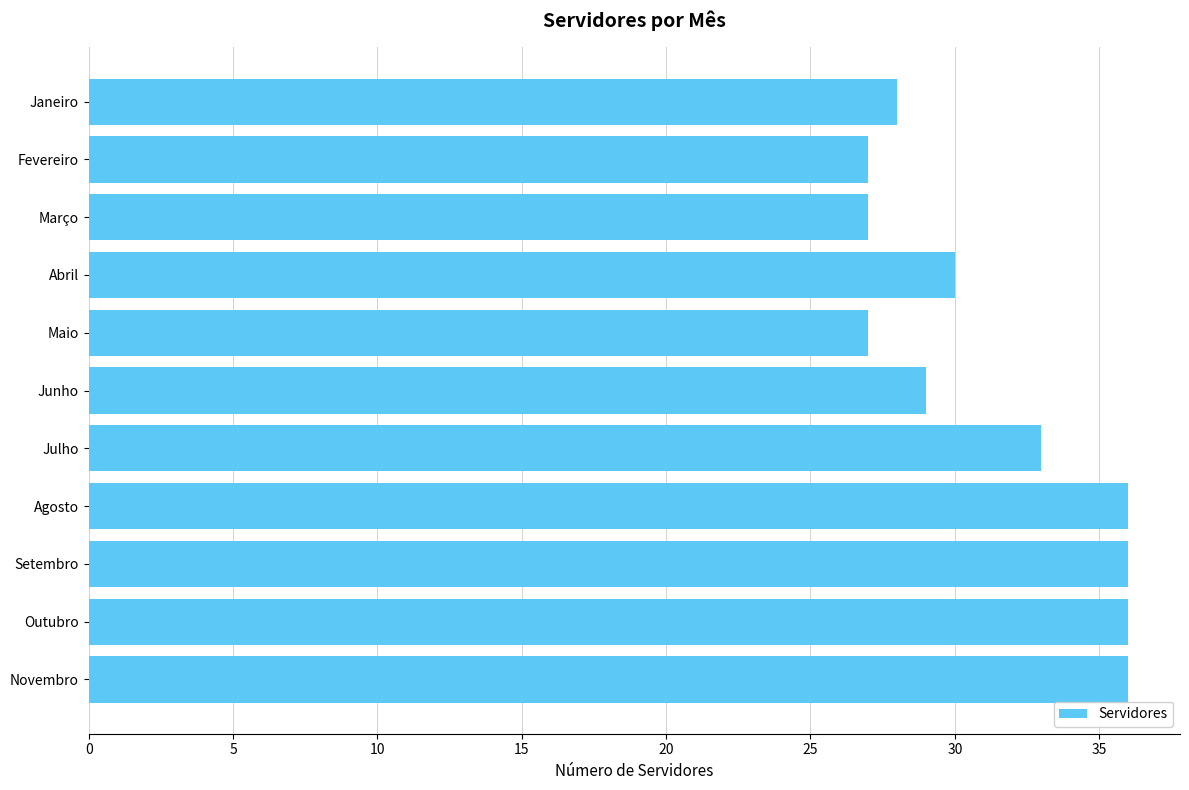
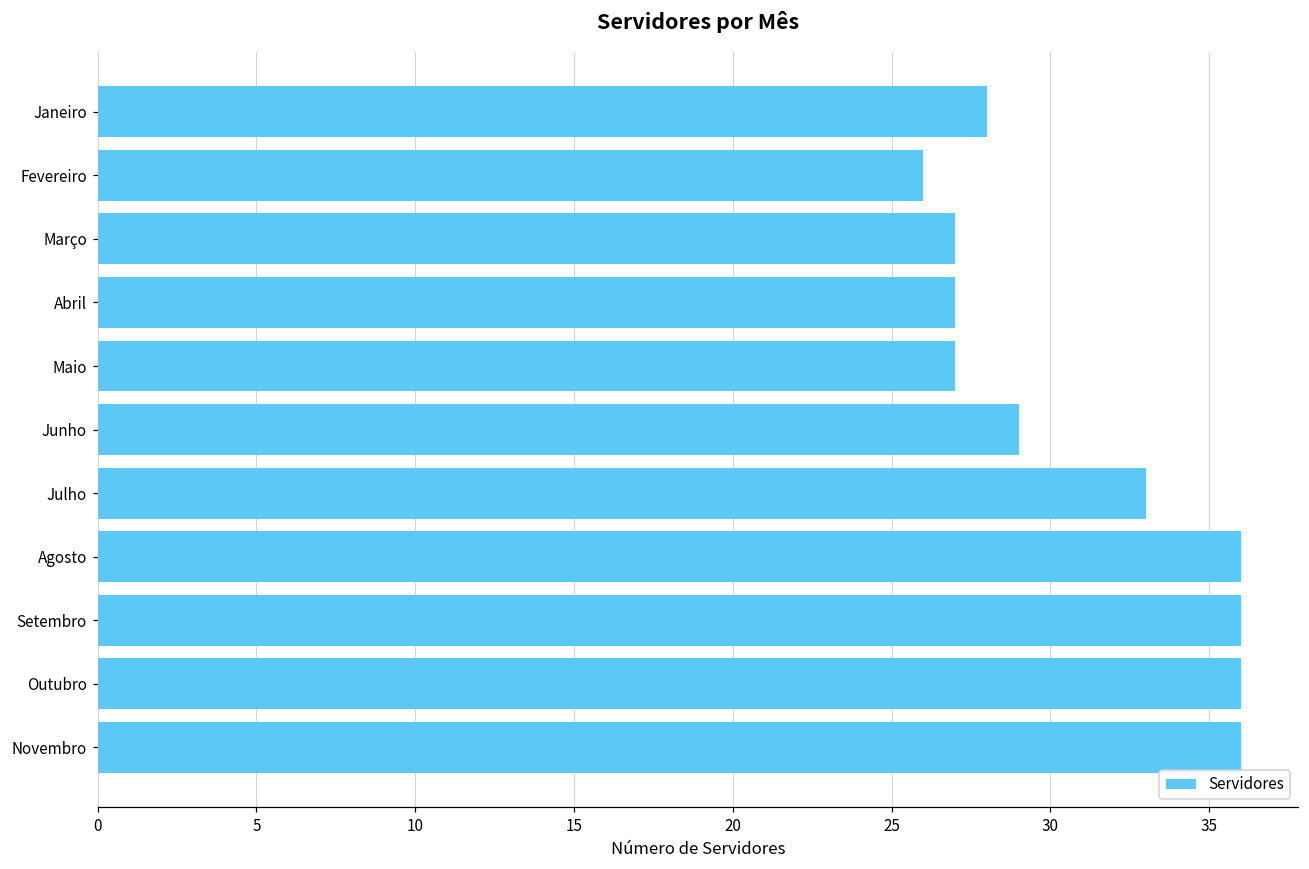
Fevereiro: 27 -> 26
Abril: 30 -> 27
